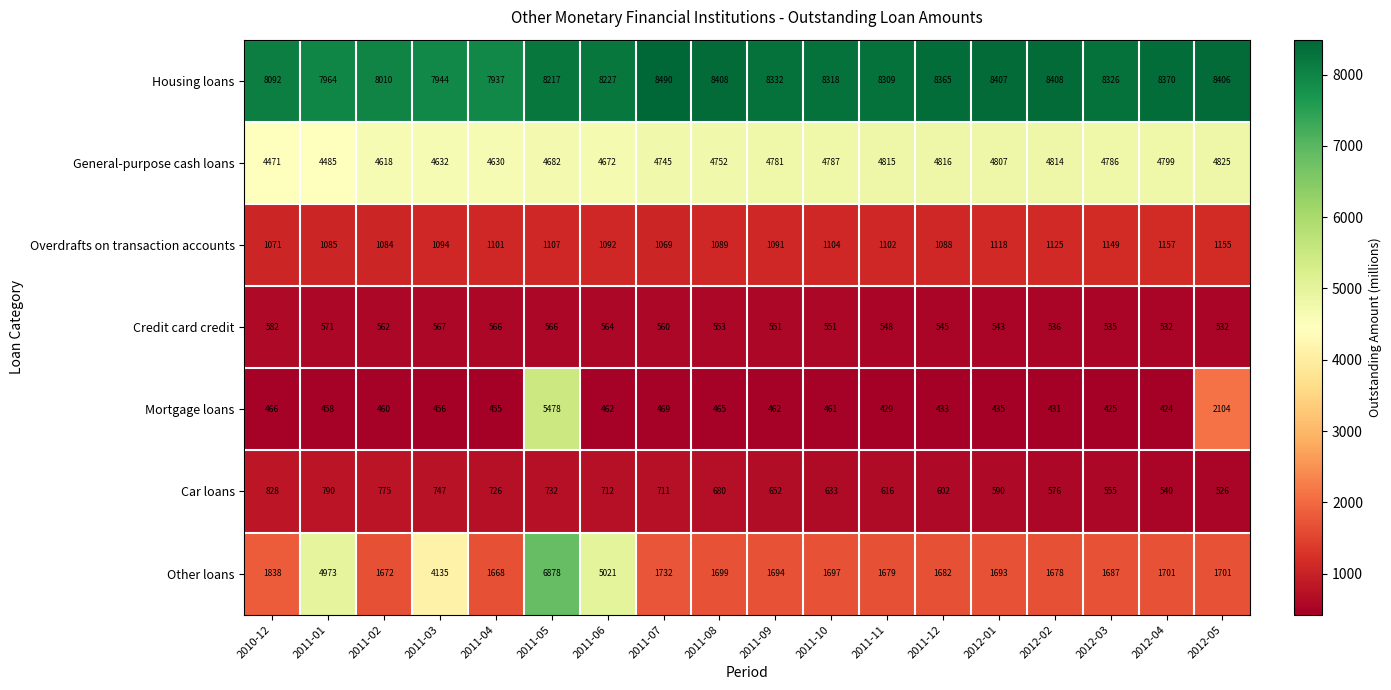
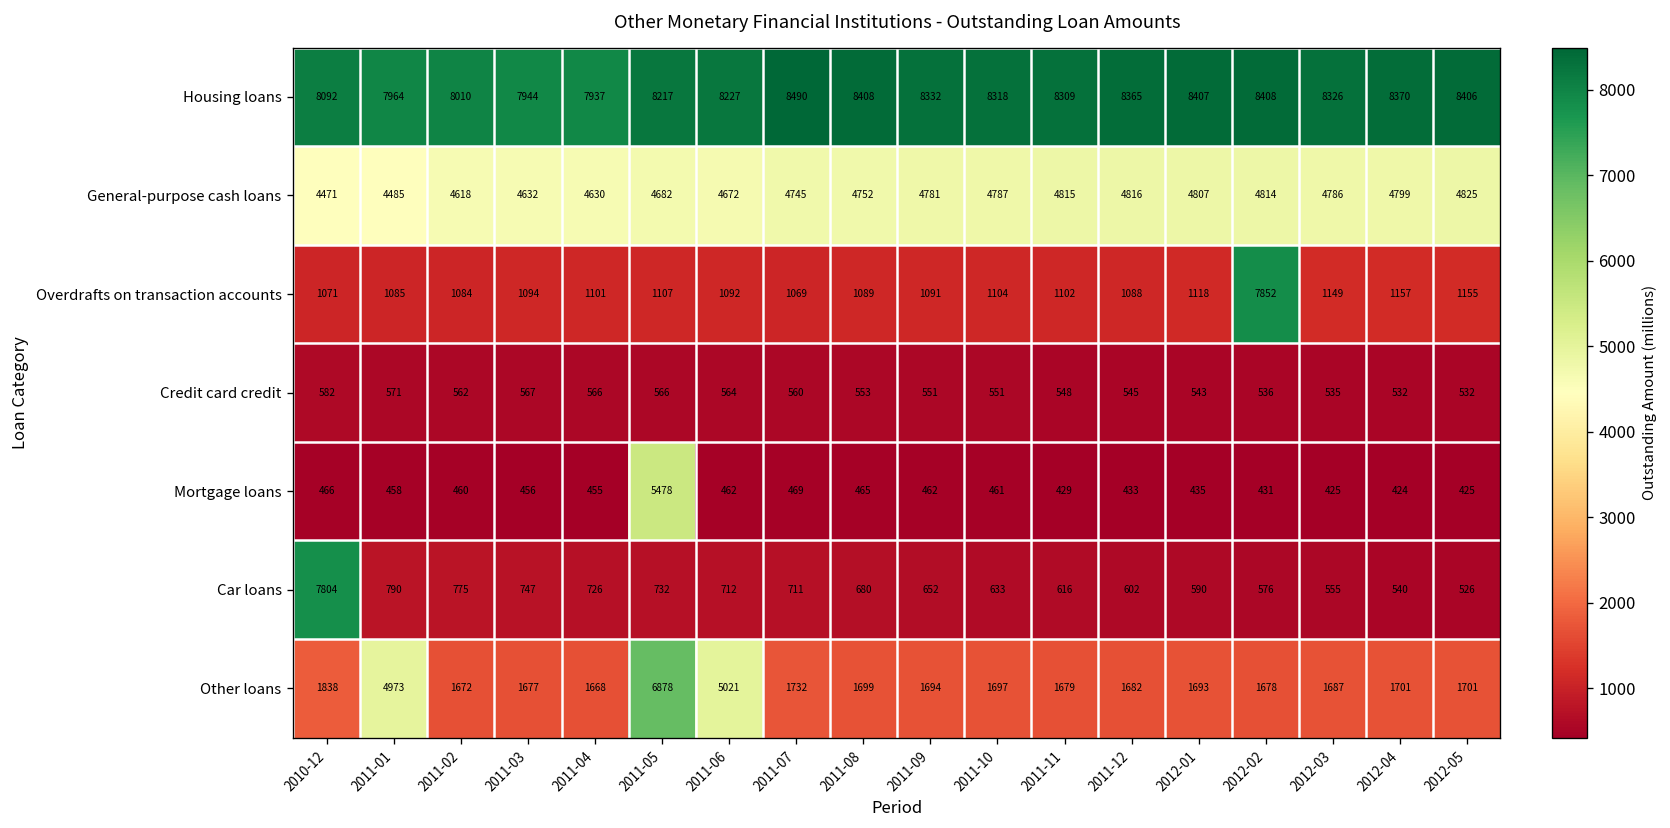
Overdrafts on transaction accounts, 2012-02: 1125 -> 7852
Mortgage loans, 2012-05: 2104 -> 425
Car loans, 2010-12: 828 -> 7804
Other loans, 2011-03: 4135 -> 1677
